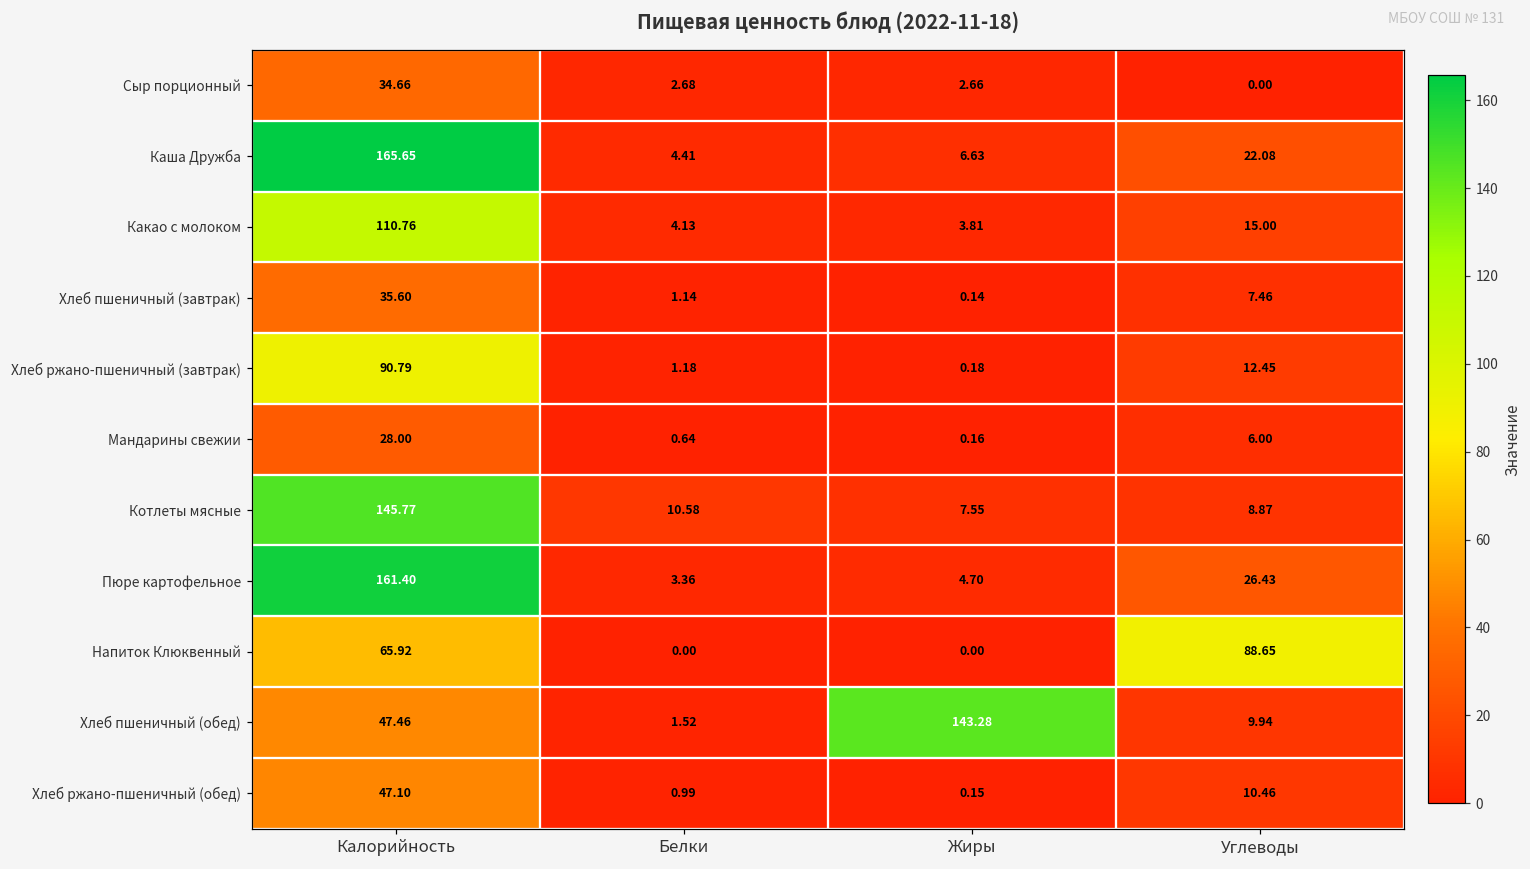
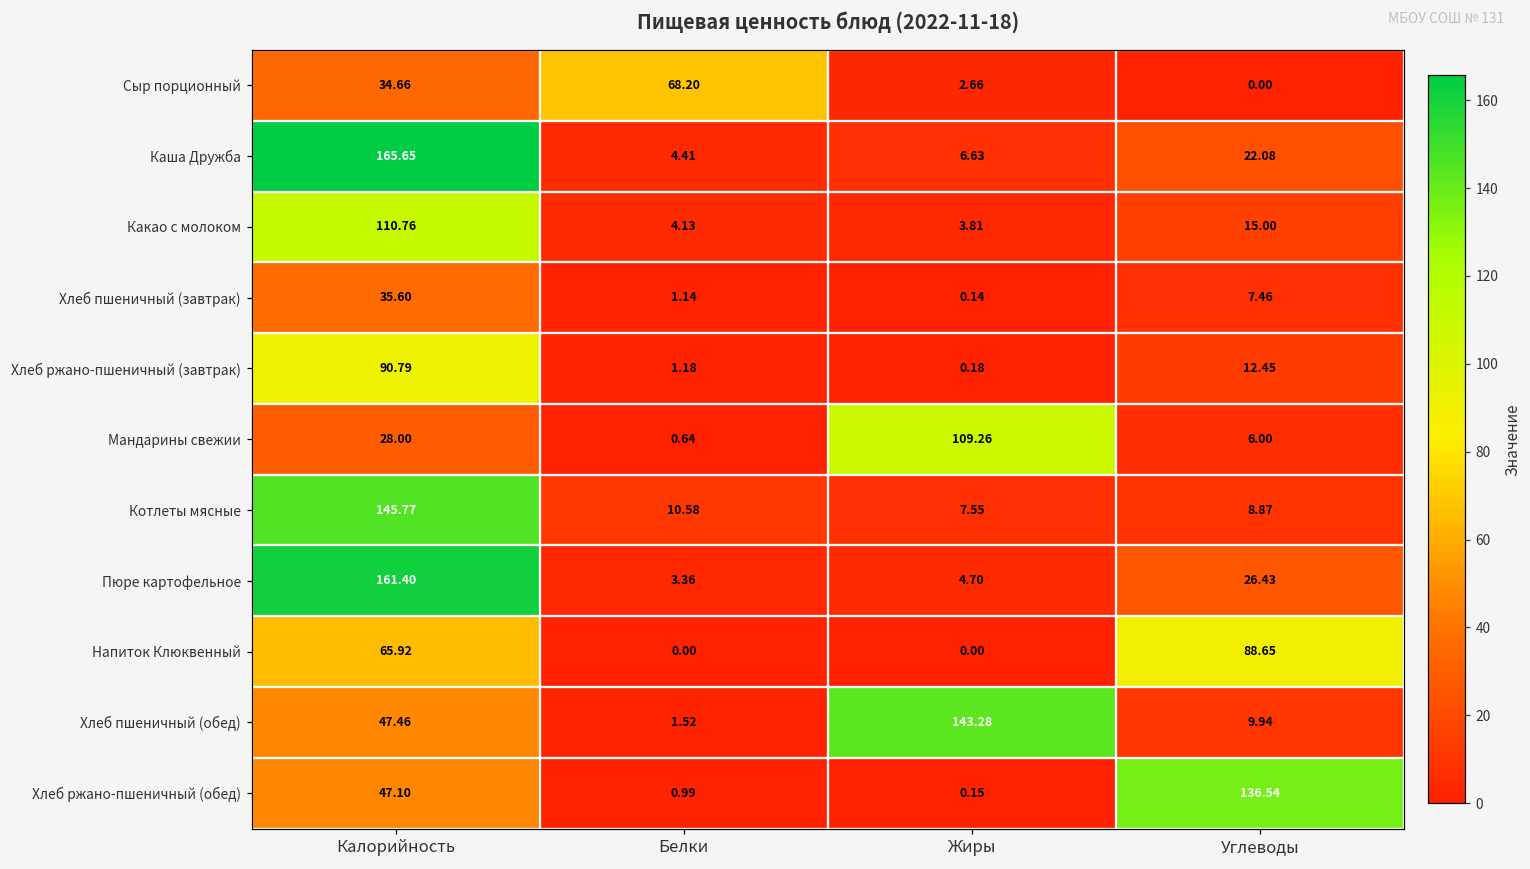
Сыр порционный, Белки: 2.68 -> 68.20
Мандарины свежии, Жиры: 0.16 -> 109.26
Хлеб ржано-пшеничный (обед), Углеводы: 10.46 -> 136.54
